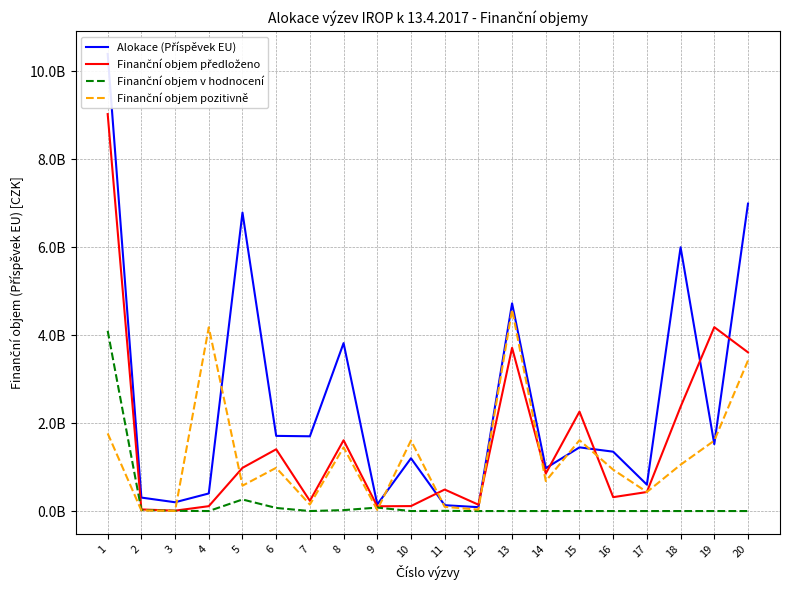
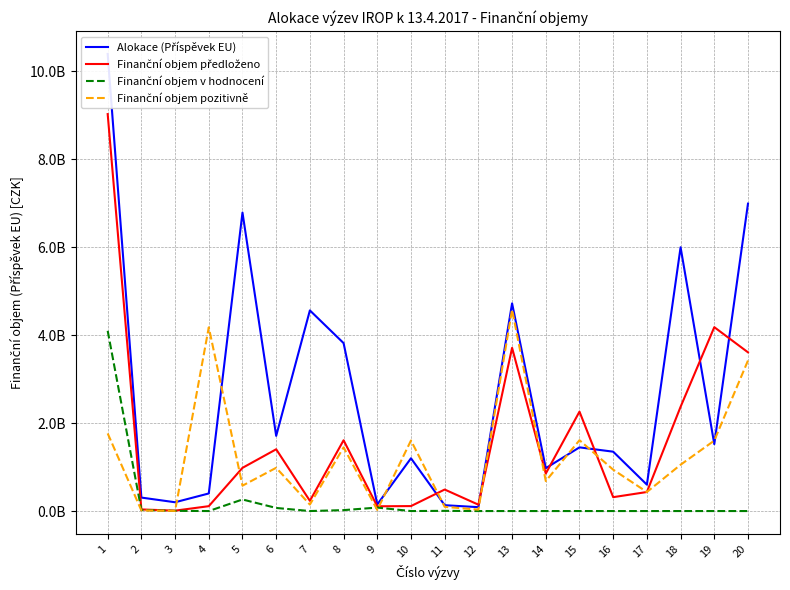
Alokace (Příspěvek EU), 7: 1700000000 -> 4600000000
